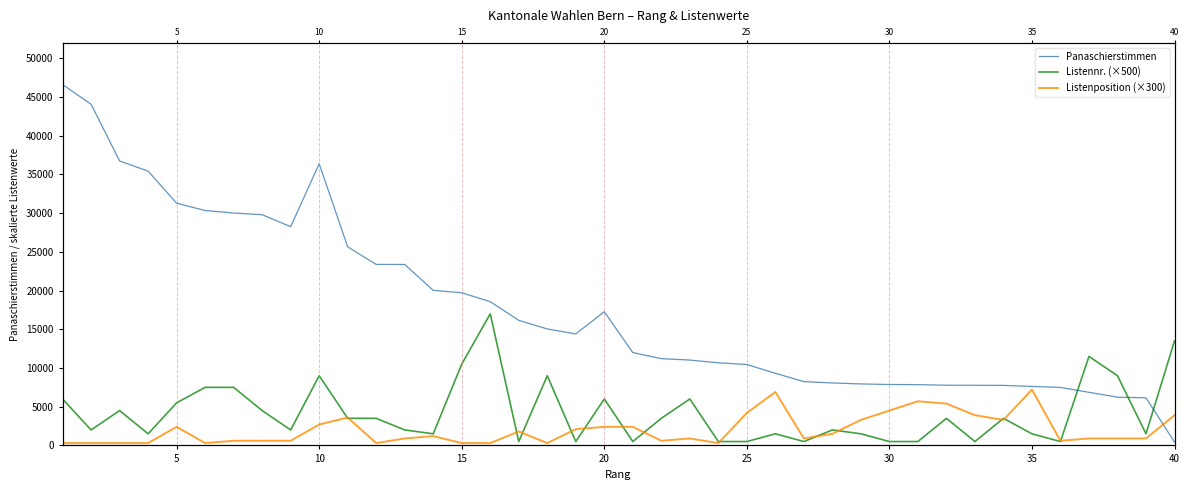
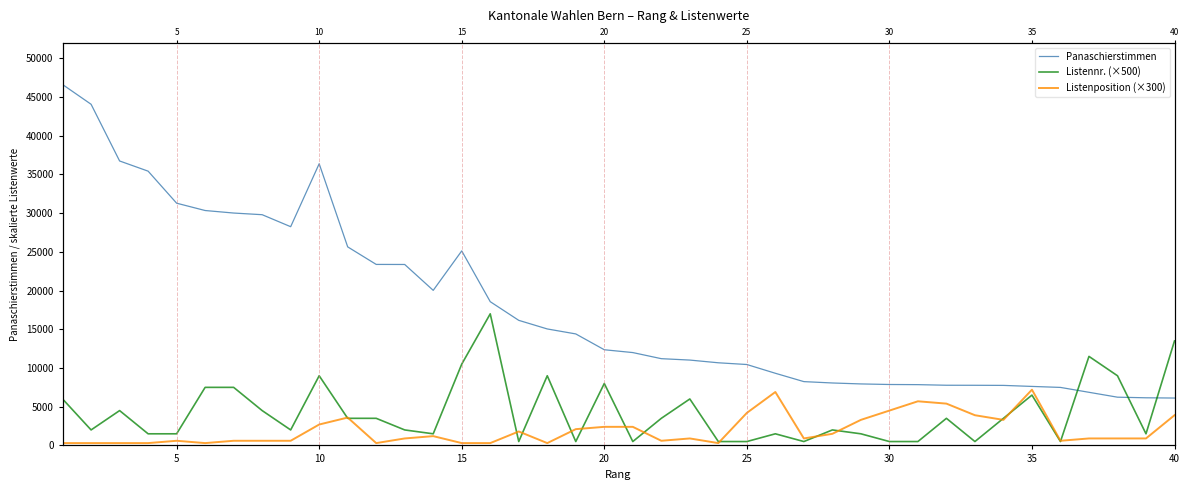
Listennr. (×500), 5: 6000 -> 2000
Listenposition (×300), 5: 2000 -> 1000
Panaschierstimmen, 15: 20000 -> 25000
Panaschierstimmen, 20: 17000 -> 12000
Listennr. (×500), 20: 6000 -> 8000
Listennr. (×500), 35: 2000 -> 7000
Panaschierstimmen, 40: 0 -> 6000
